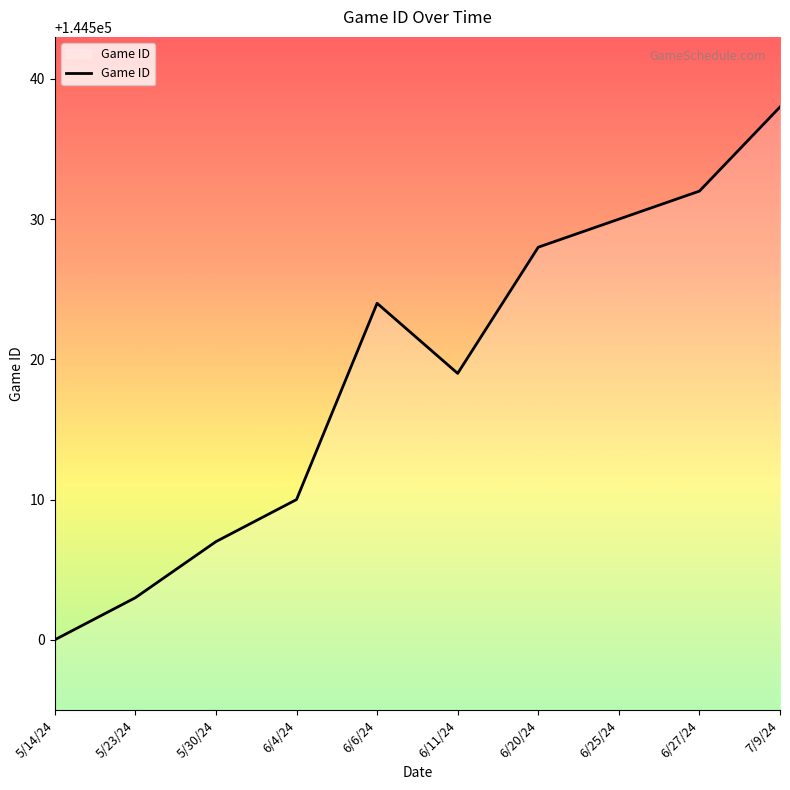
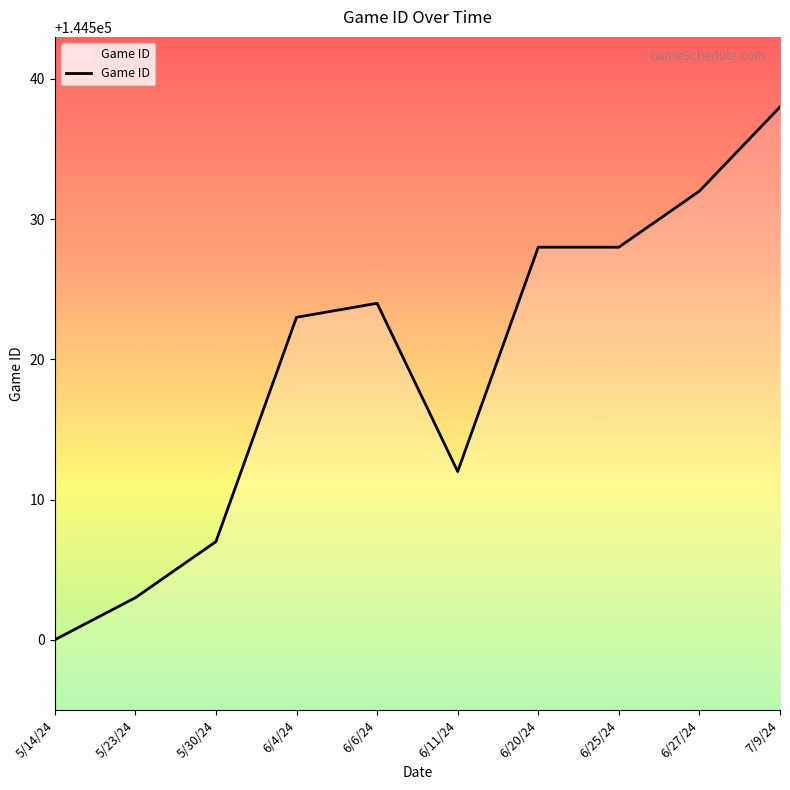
6/4/24: 144510 -> 144523
6/11/24: 144519 -> 144512
6/25/24: 144530 -> 144528
